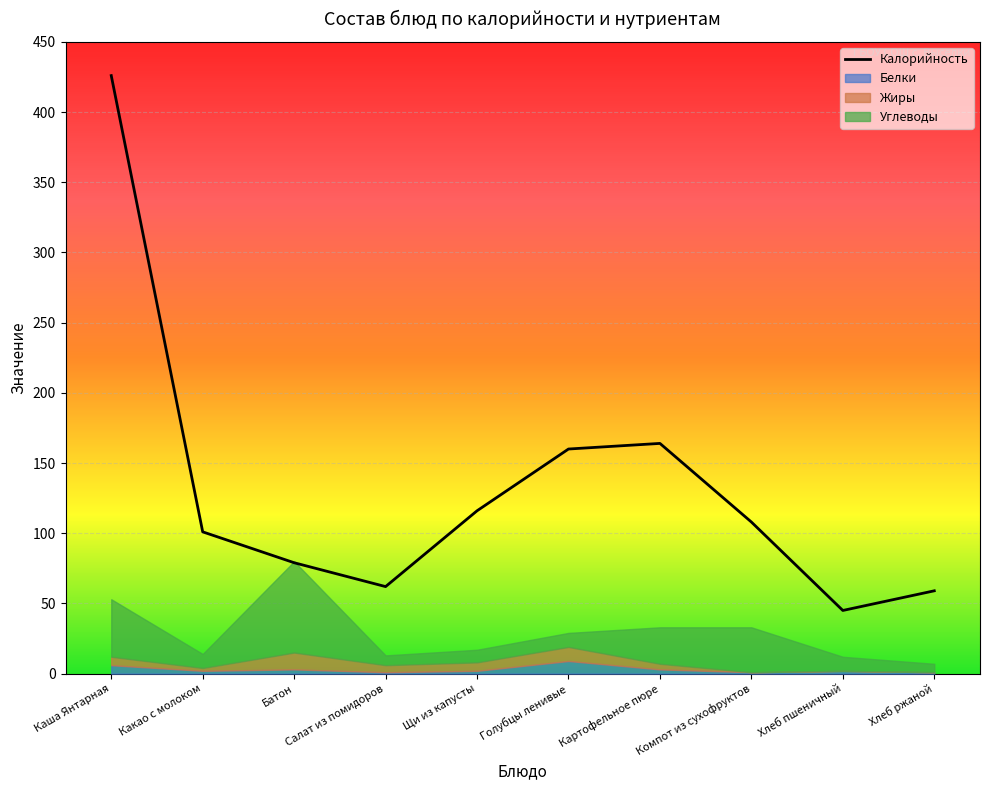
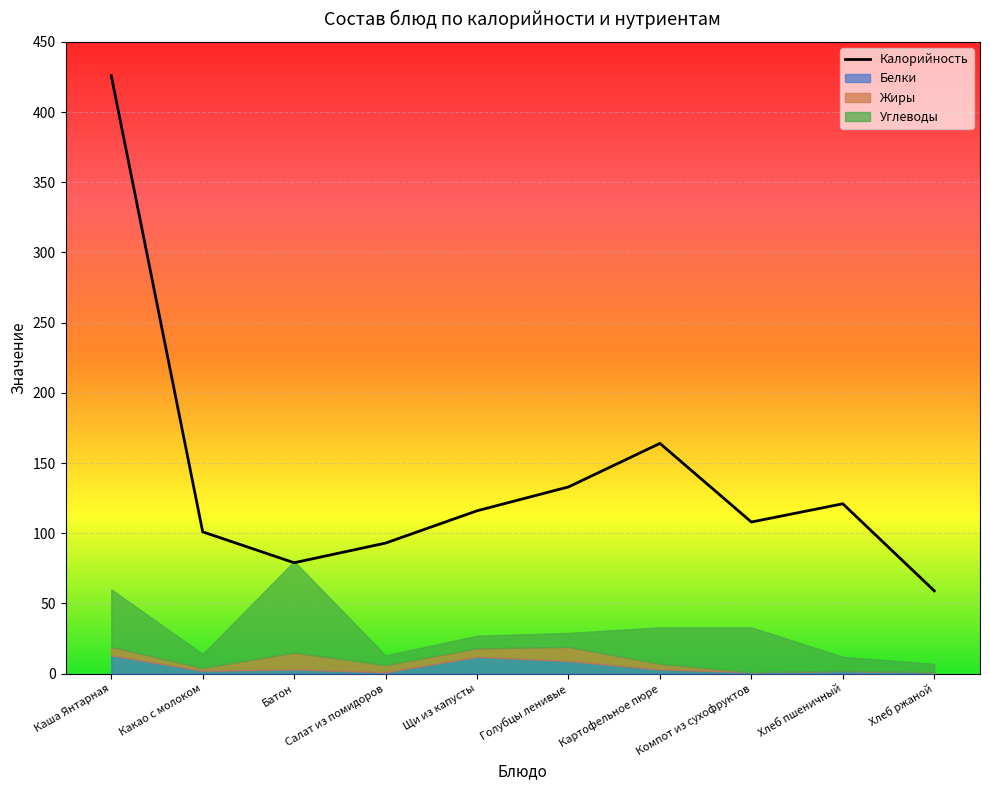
Белки, Каша Янтарная: 6 -> 13
Калорийность, Салат из помидоров: 62 -> 93
Белки, Щи из капусты: 2 -> 12
Калорийность, Голубцы ленивые: 160 -> 133
Калорийность, Хлеб пшеничный: 45 -> 121
